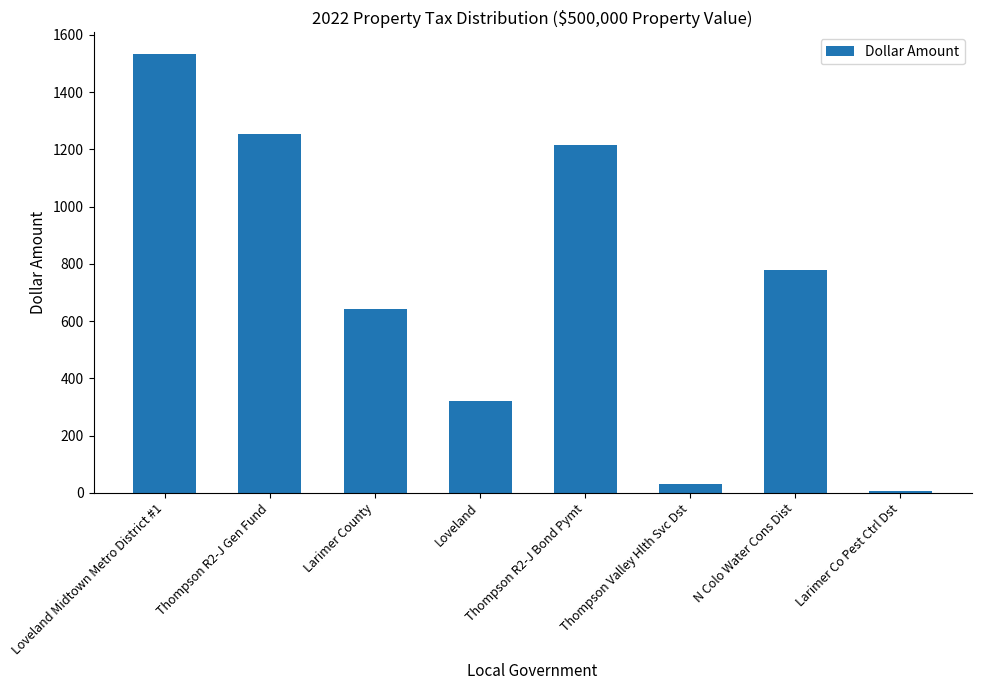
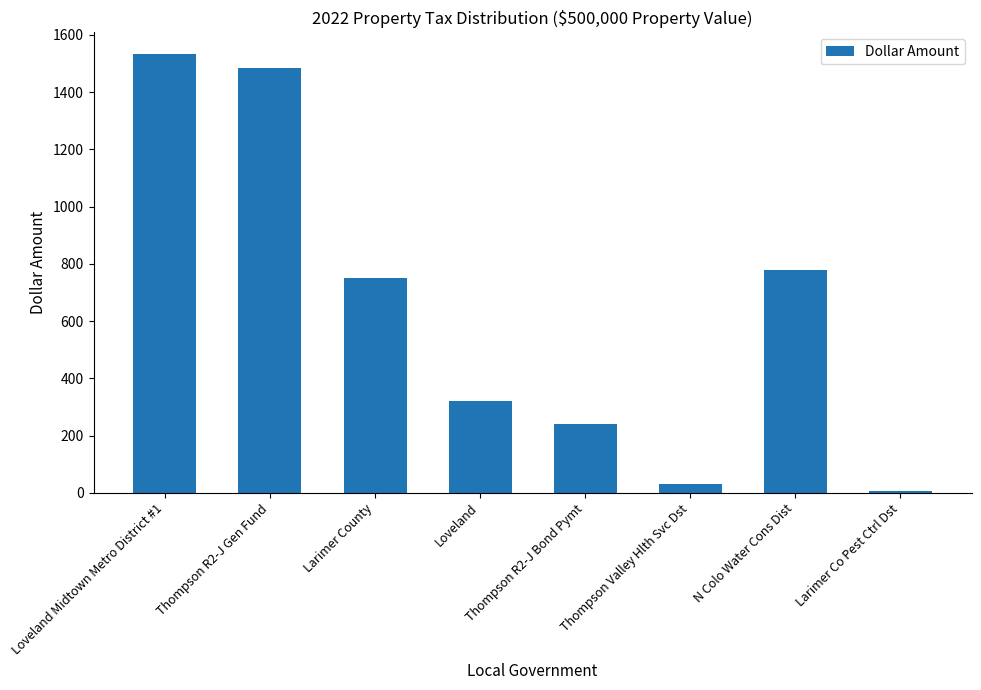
Thompson R2-J Gen Fund: 1250 -> 1480
Larimer County: 640 -> 750
Thompson R2-J Bond Pymt: 1220 -> 240
